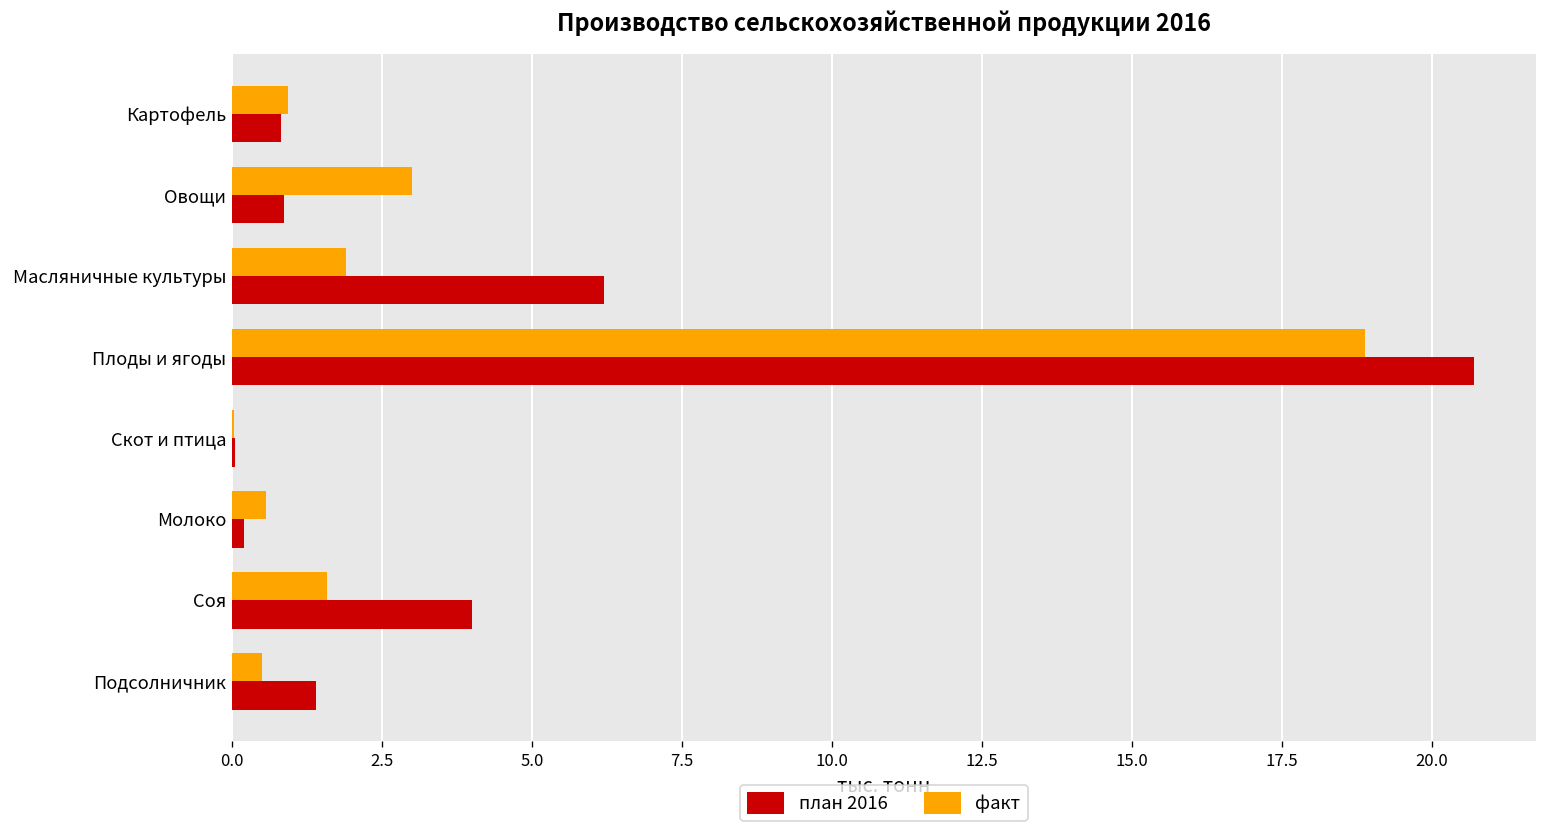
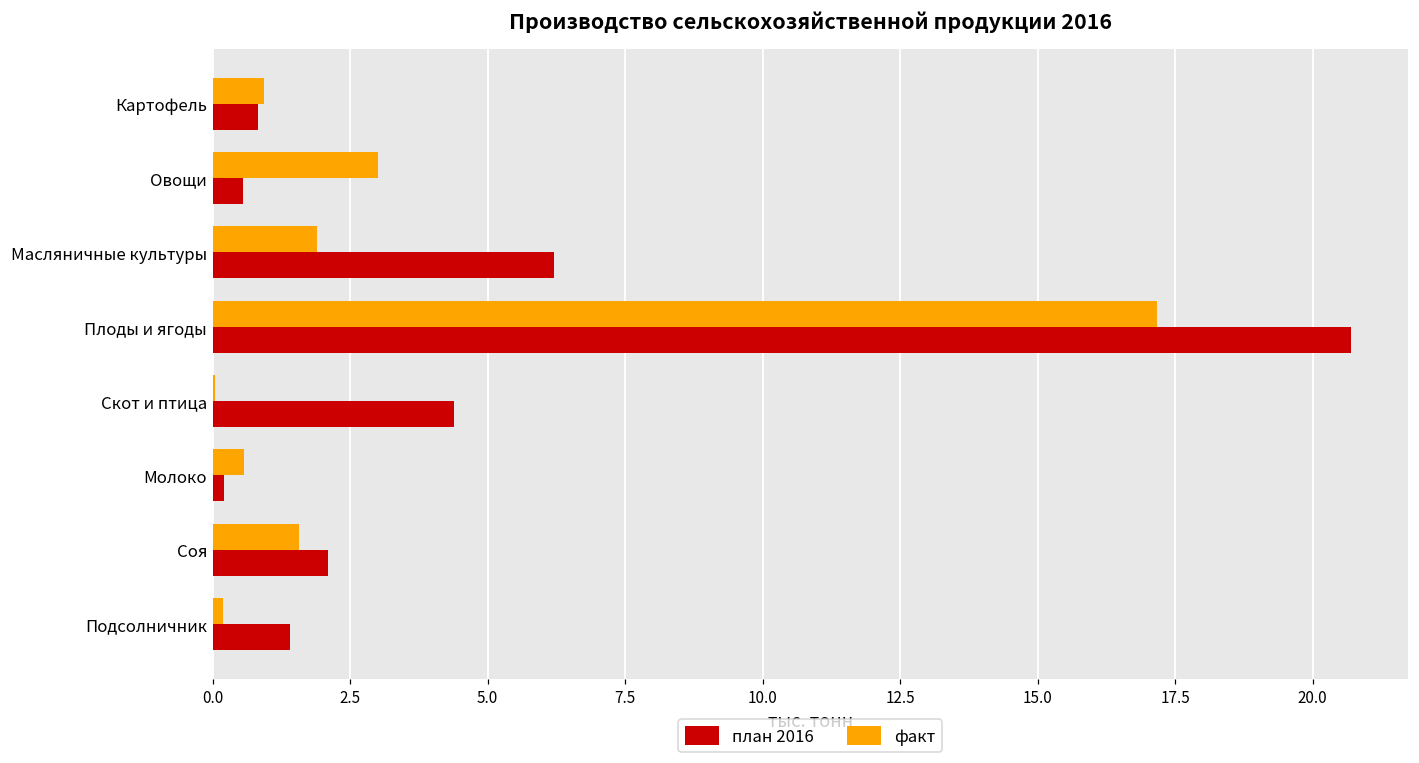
план 2016, Овощи: 0.9 -> 0.6
факт, Плоды и ягоды: 18.9 -> 17.2
план 2016, Скот и птица: 0.0 -> 4.4
план 2016, Соя: 4.0 -> 2.1
факт, Подсолничник: 0.5 -> 0.2
